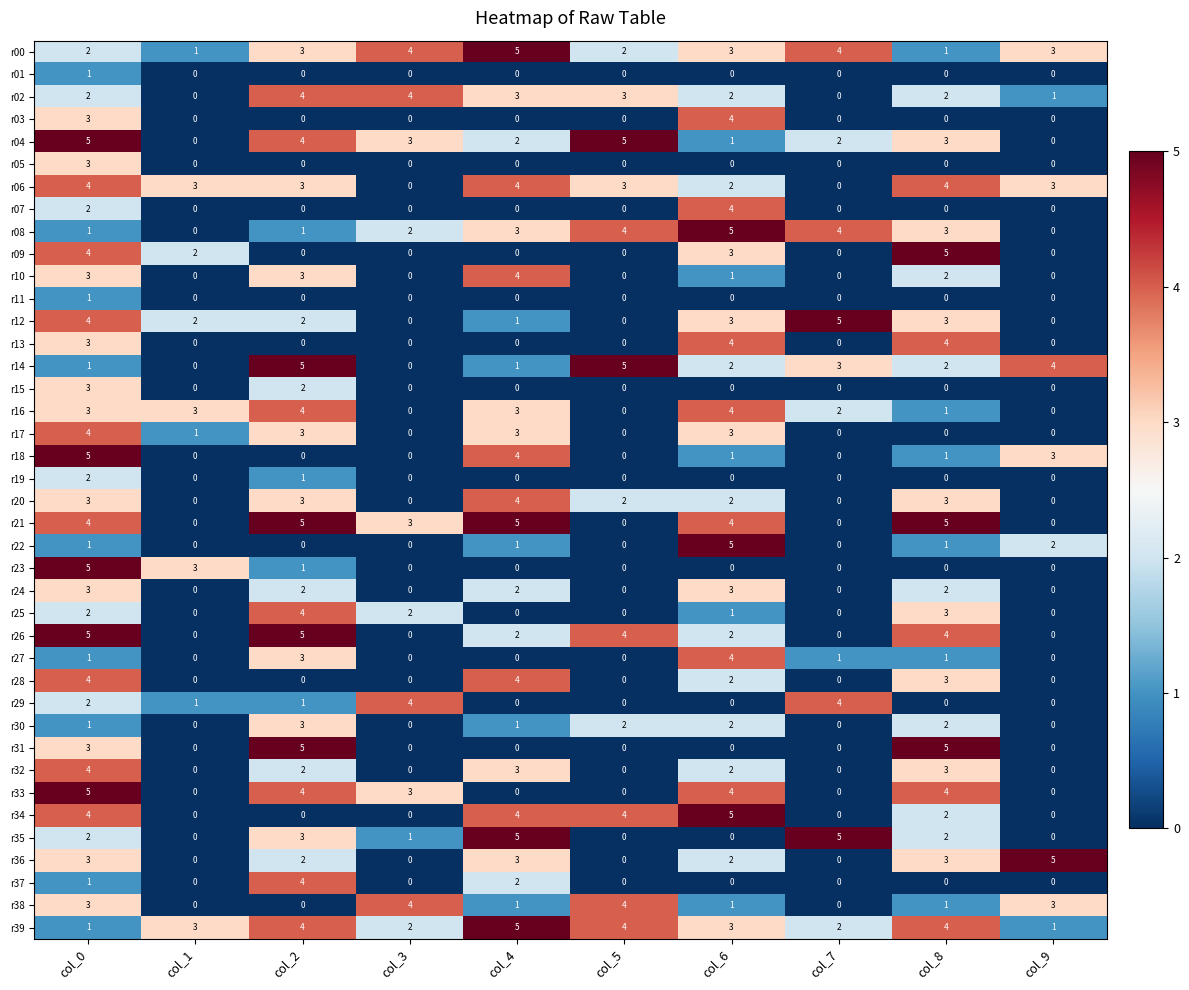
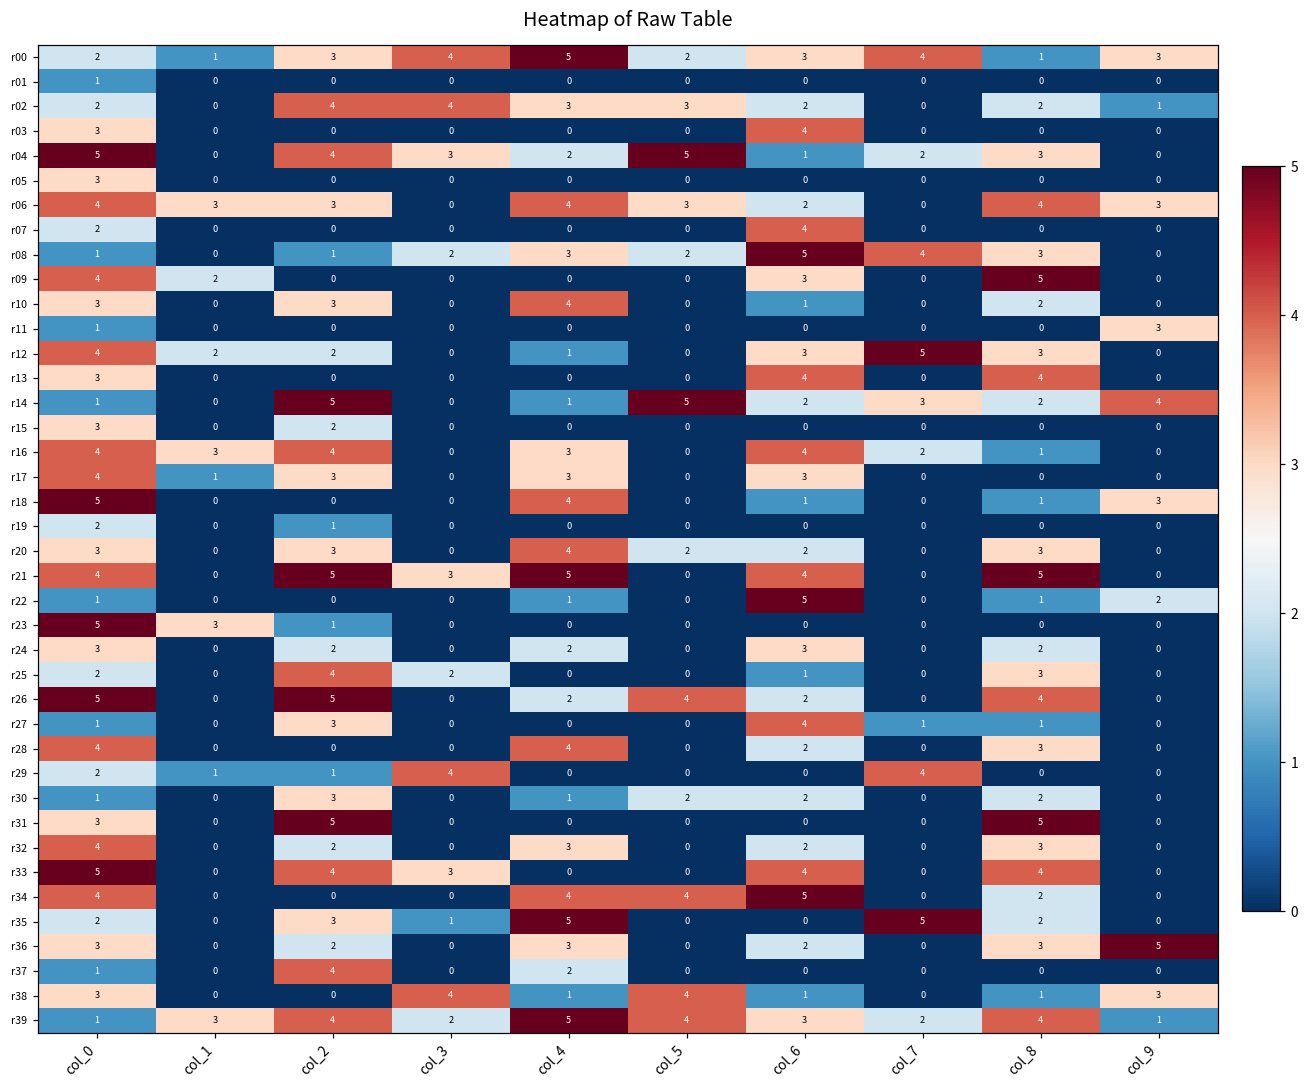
r08, col_5: 4 -> 2
r11, col_9: 0 -> 3
r16, col_0: 3 -> 4
